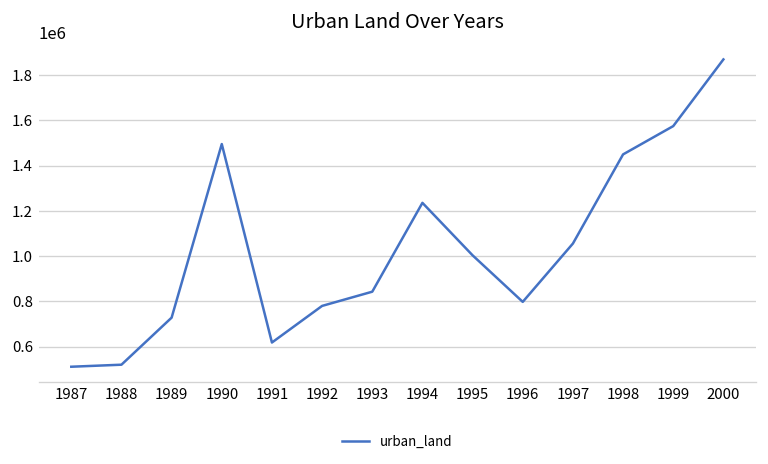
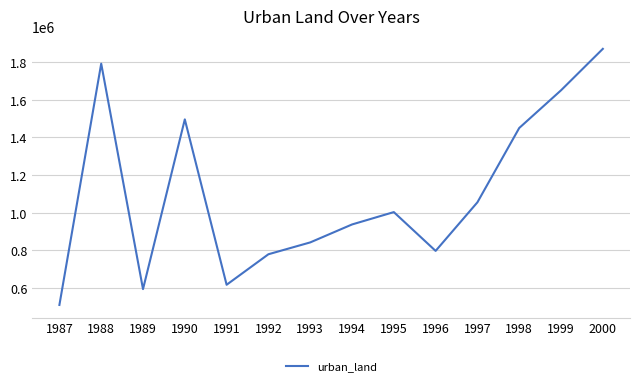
1988: 520000 -> 1790000
1989: 730000 -> 600000
1994: 1240000 -> 940000
1999: 1580000 -> 1650000
